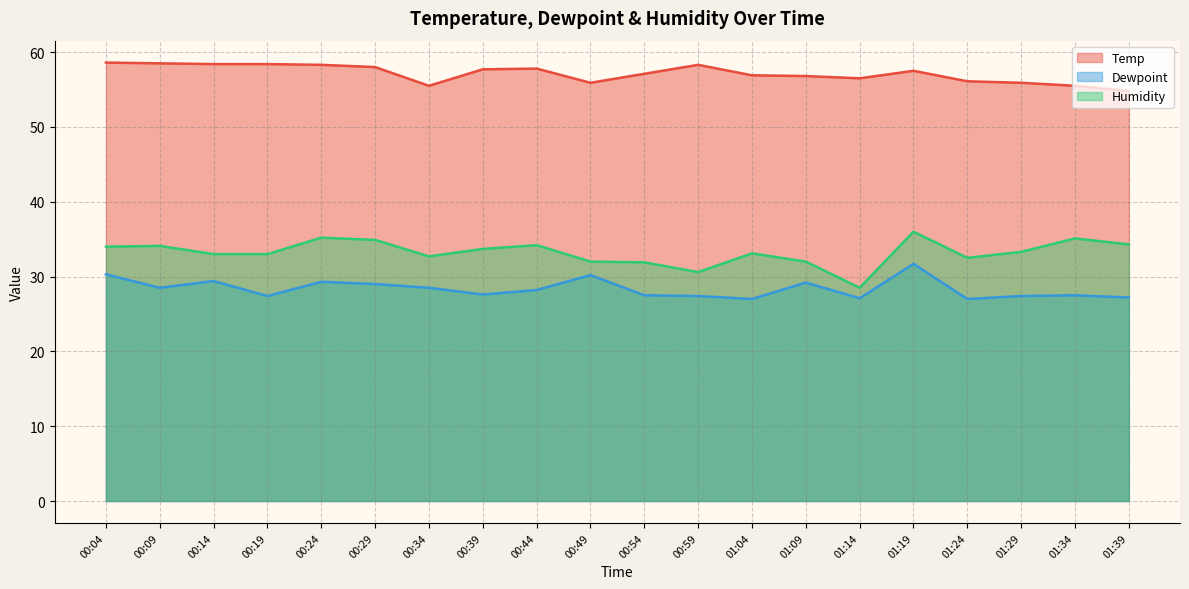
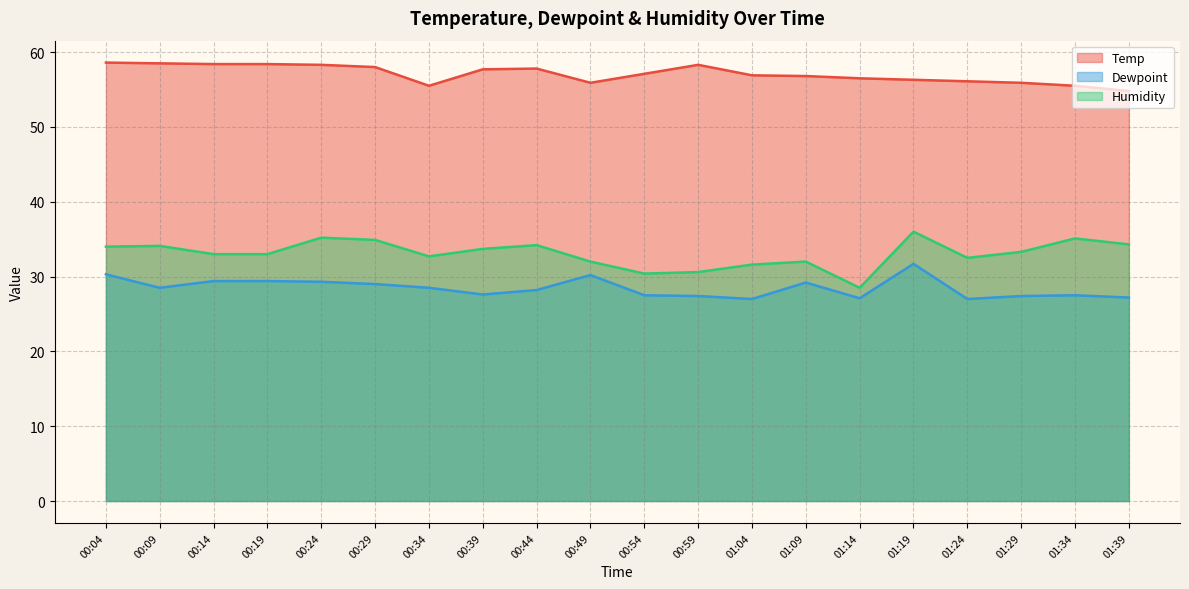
Dewpoint, 00:19: 27 -> 29
Humidity, 00:54: 32 -> 30
Humidity, 01:04: 33 -> 32
Temp, 01:19: 58 -> 56
